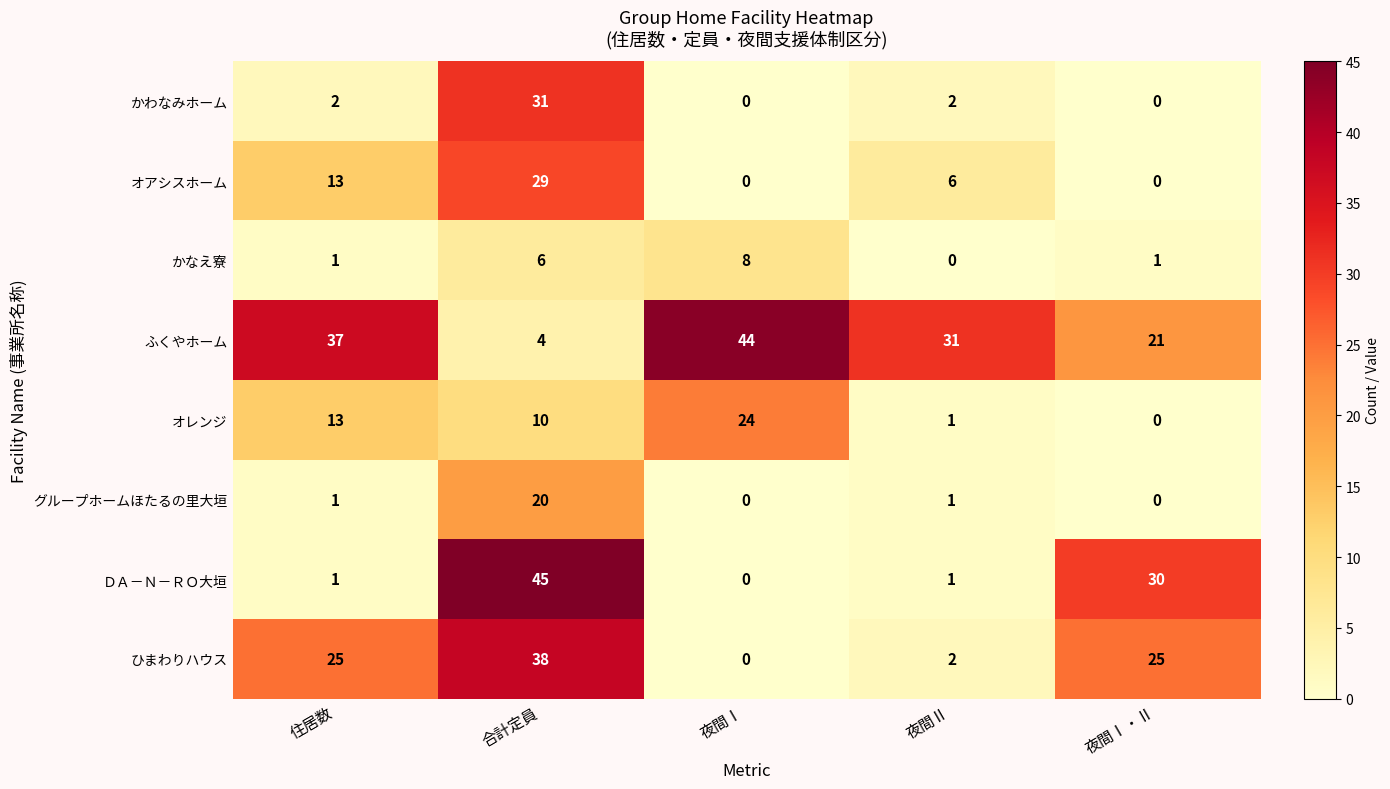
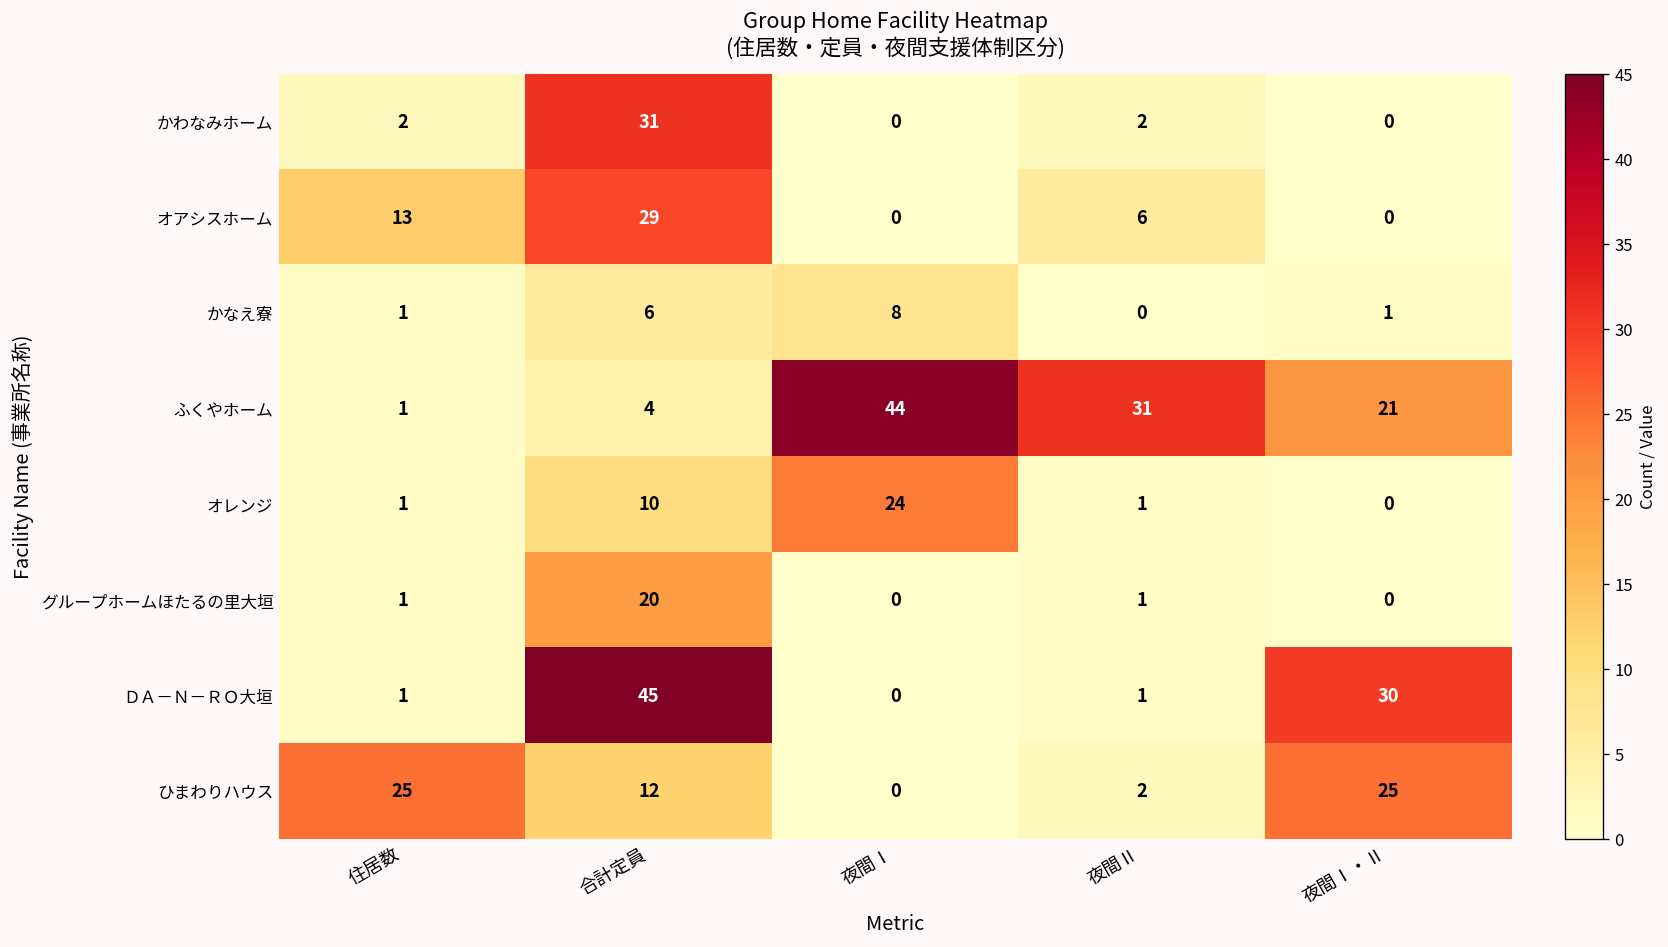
ふくやホーム, 住居数: 37 -> 1
オレンジ, 住居数: 13 -> 1
ひまわりハウス, 合計定員: 38 -> 12
